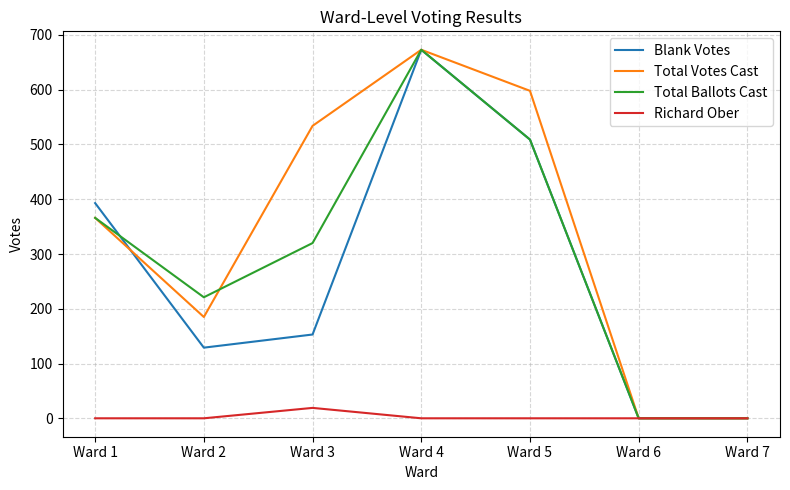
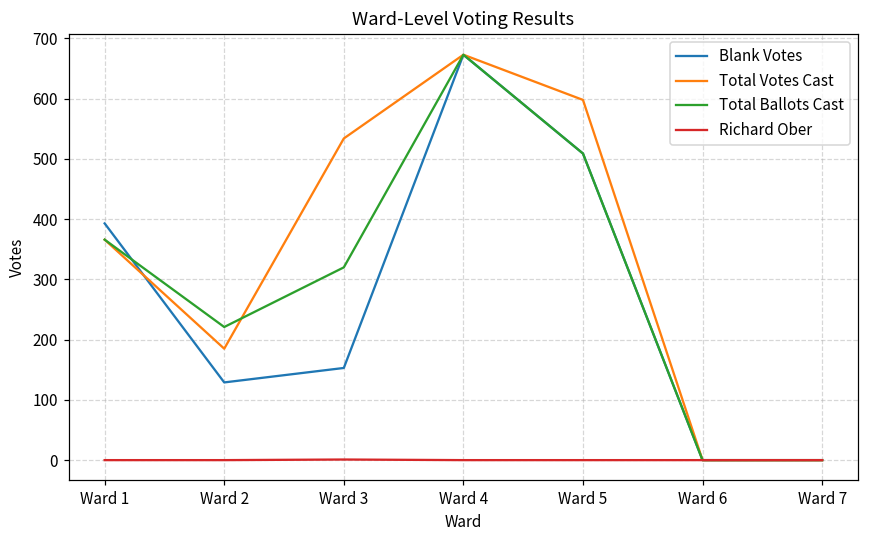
Richard Ober, Ward 3: 20 -> 0
